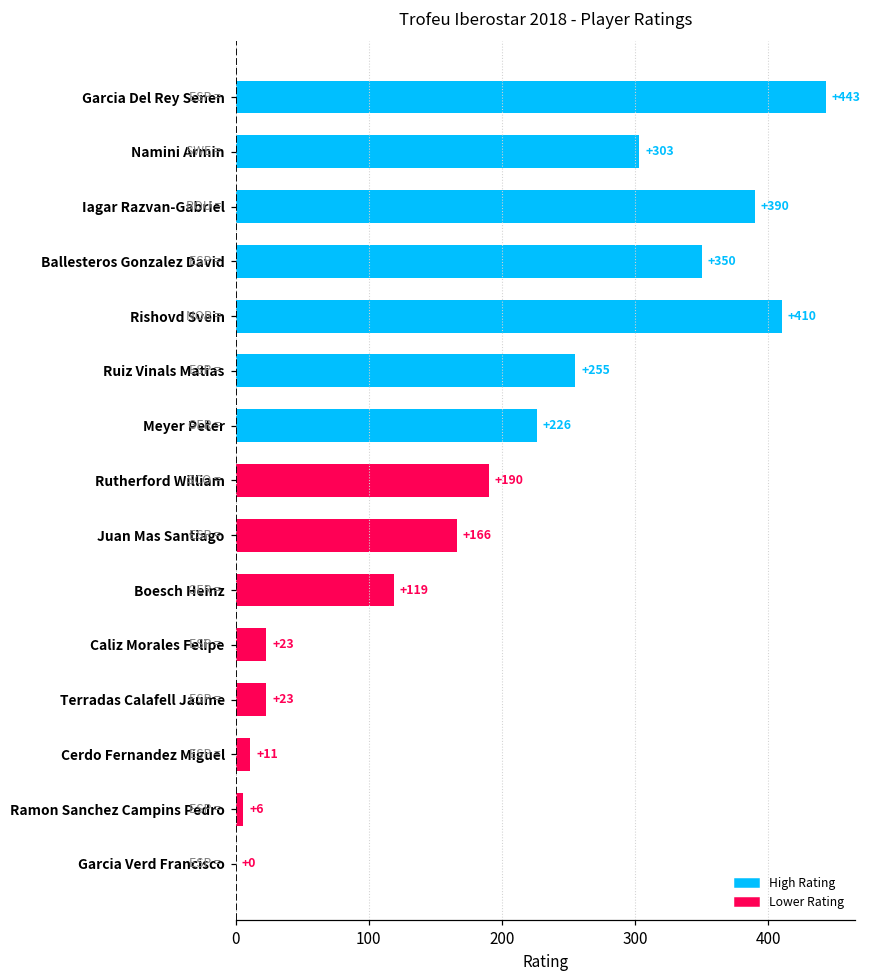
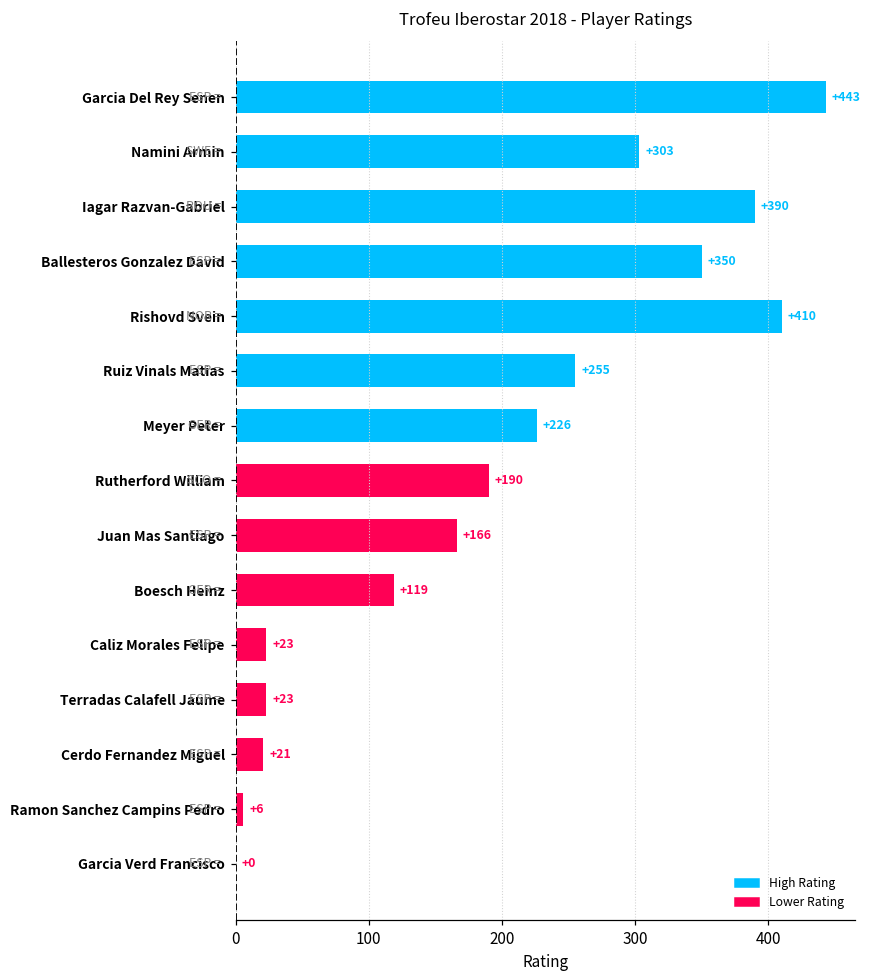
Cerdo Fernandez Miguel: +11 -> +21
